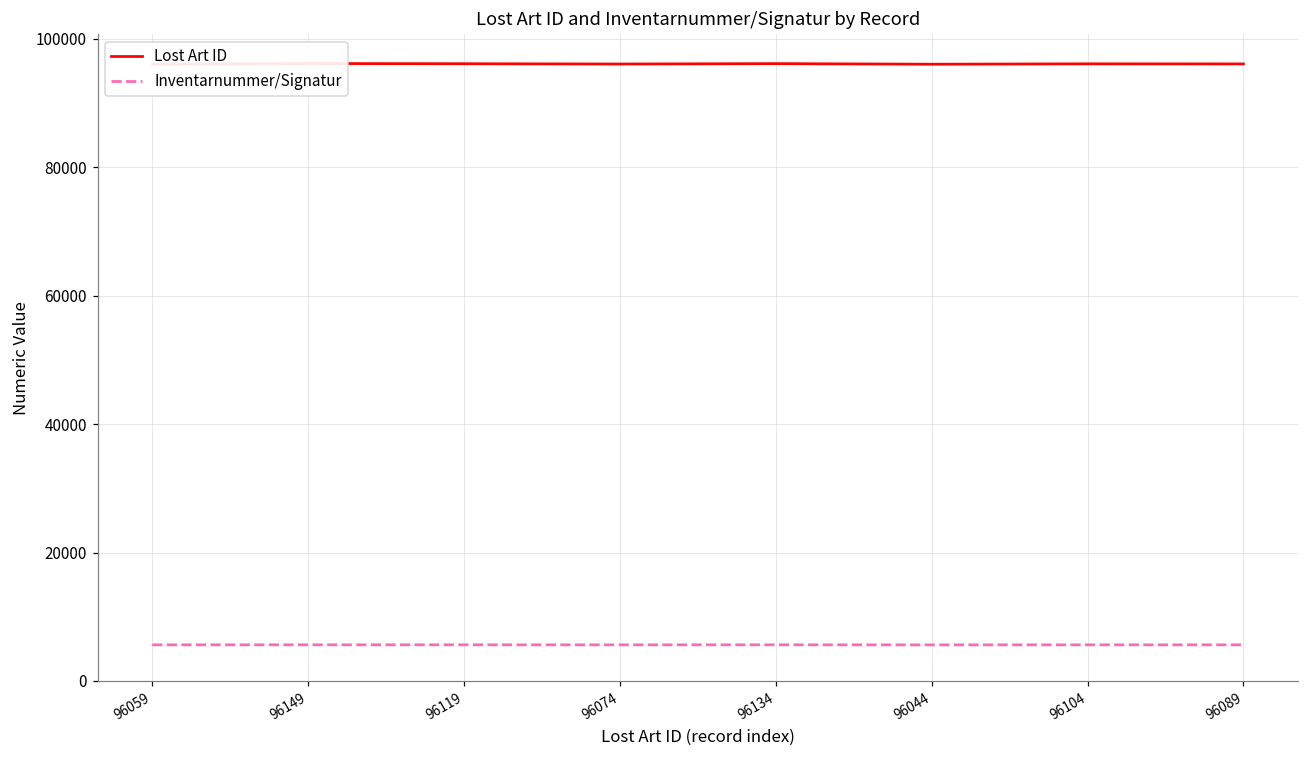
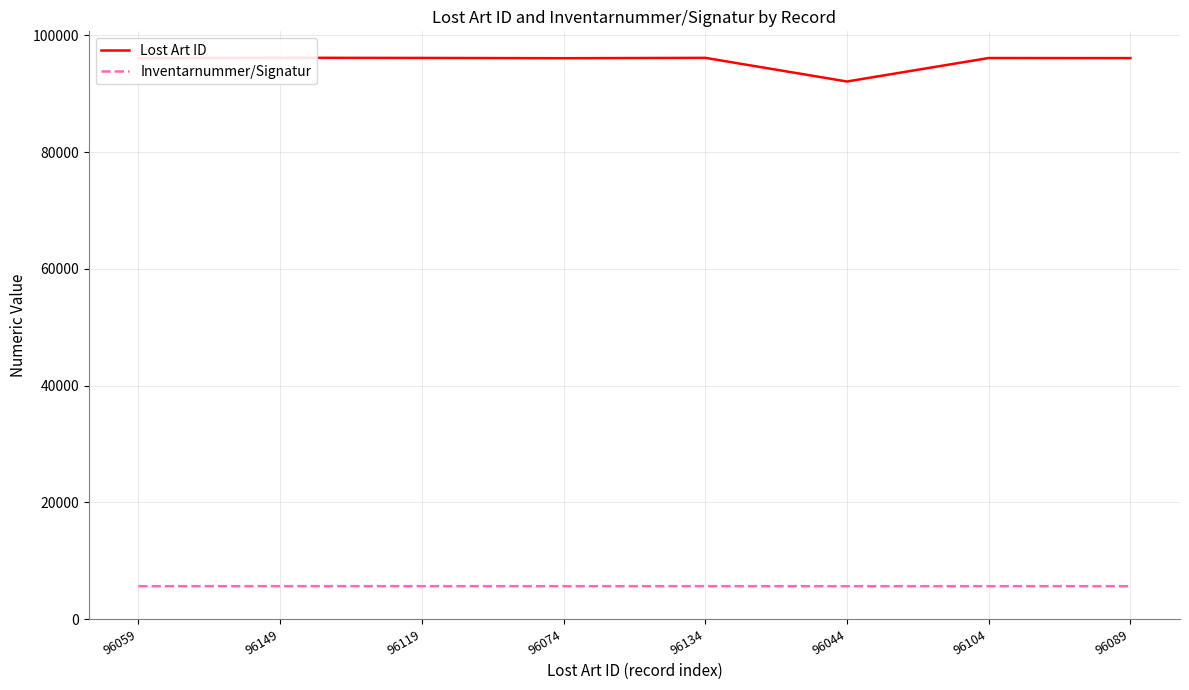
Lost Art ID, 96044: 96000 -> 92000
